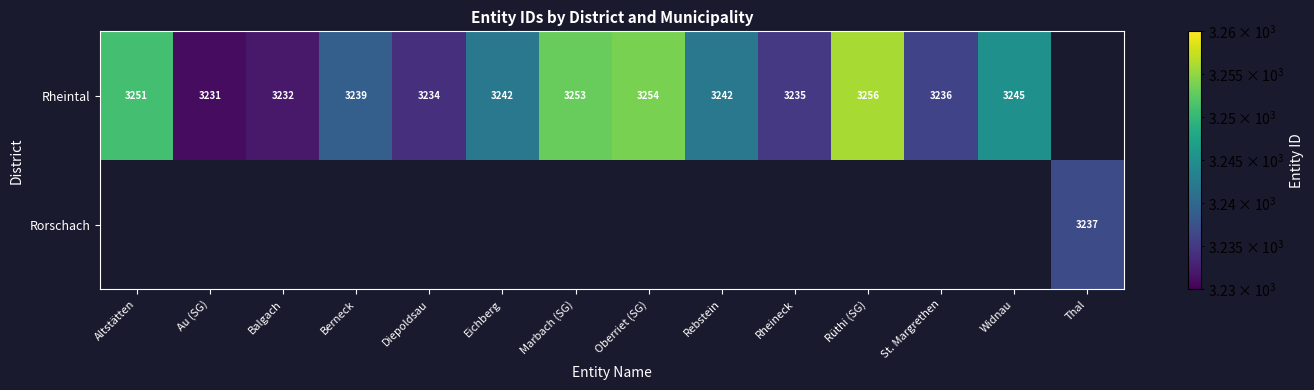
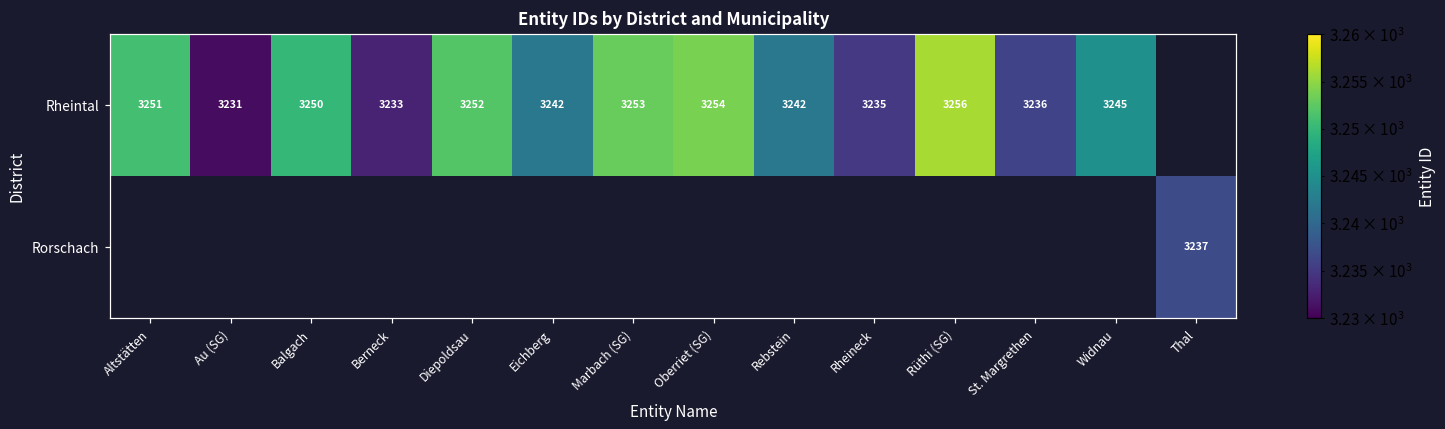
Rheintal, Balgach: 3232 -> 3250
Rheintal, Berneck: 3239 -> 3233
Rheintal, Diepoldsau: 3234 -> 3252
